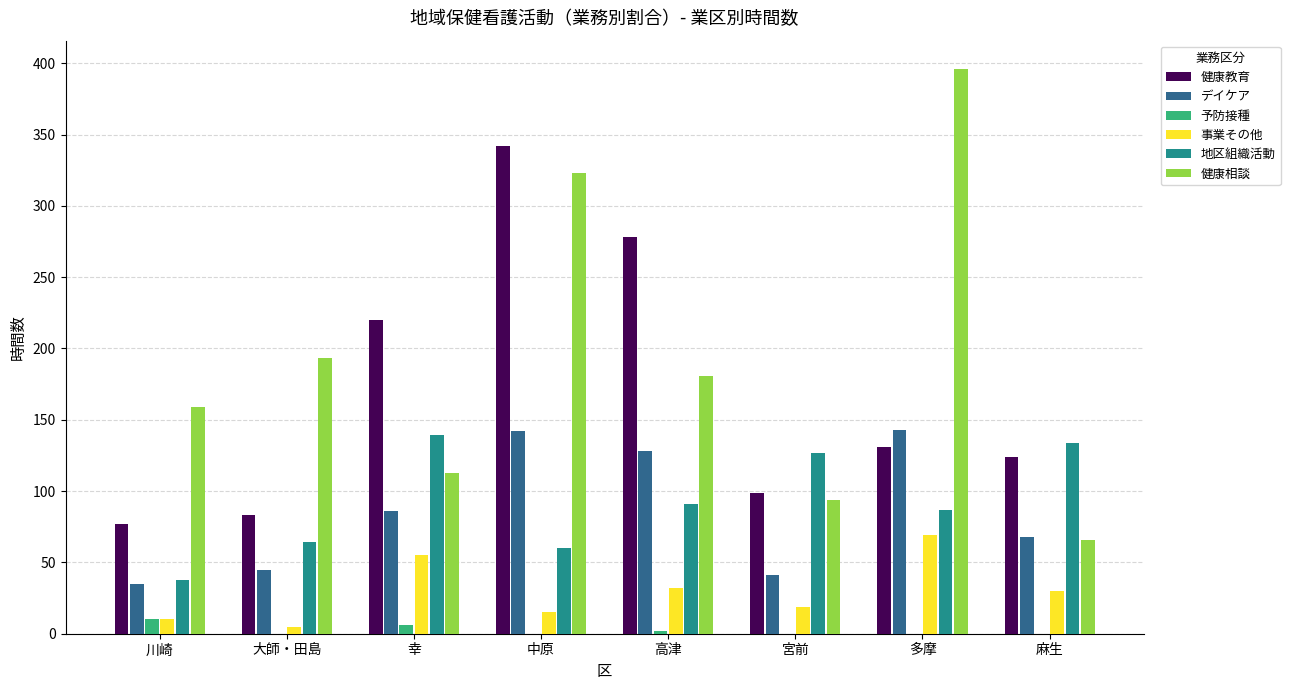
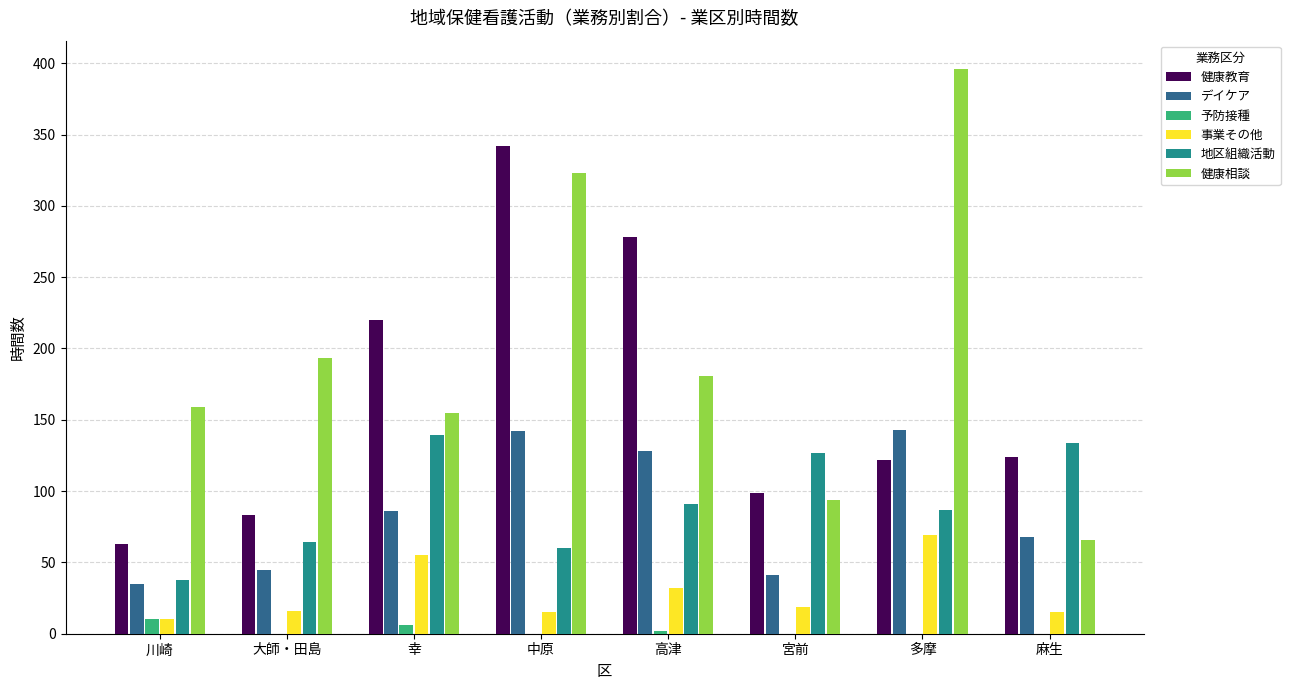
健康教育, 川崎: 77 -> 63
事業その他, 大師・田島: 5 -> 16
健康相談, 幸: 113 -> 155
健康教育, 多摩: 131 -> 122
事業その他, 麻生: 30 -> 15
